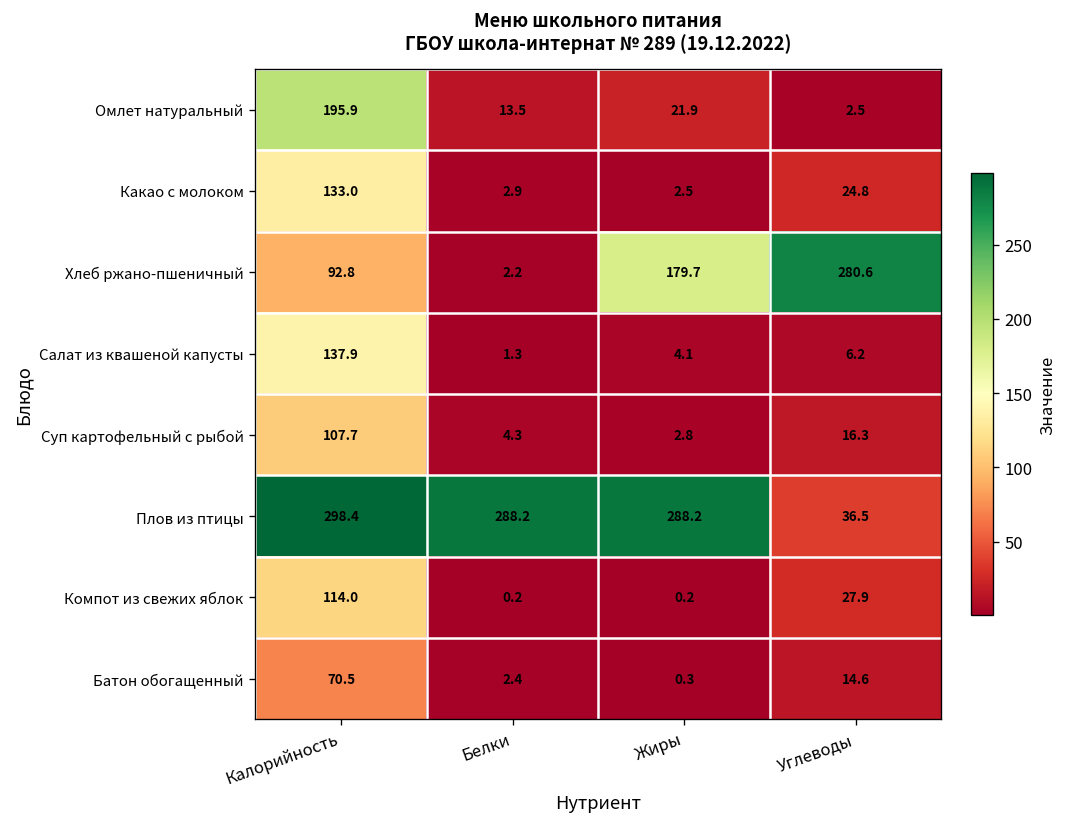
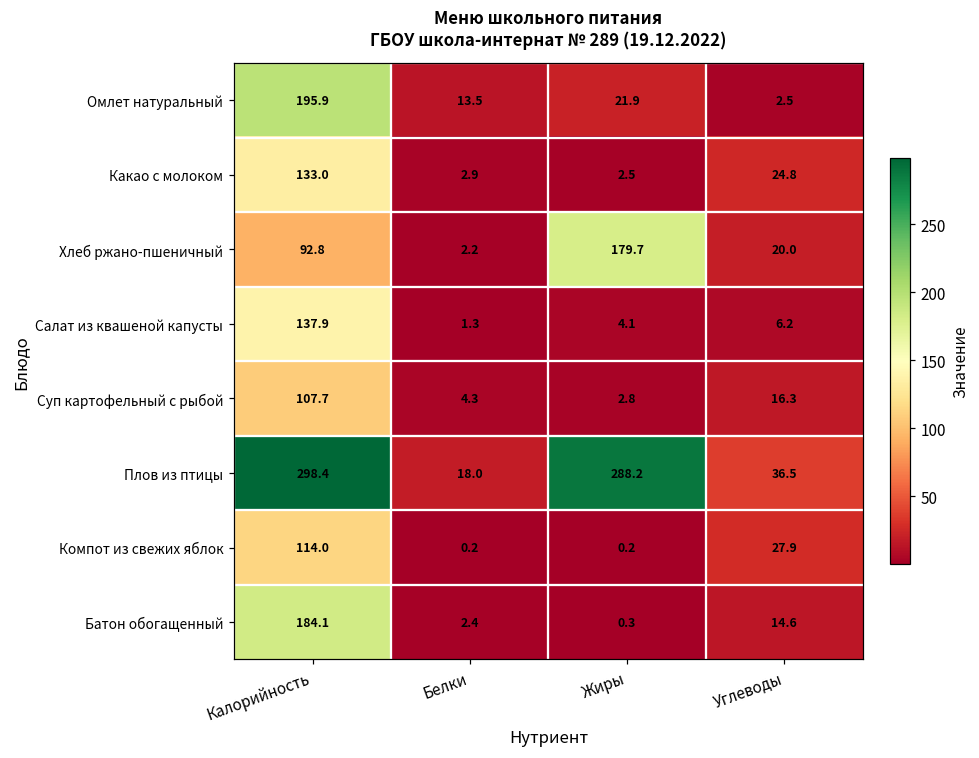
Хлеб ржано-пшеничный, Углеводы: 280.6 -> 20.0
Плов из птицы, Белки: 288.2 -> 18.0
Батон обогащенный, Калорийность: 70.5 -> 184.1
